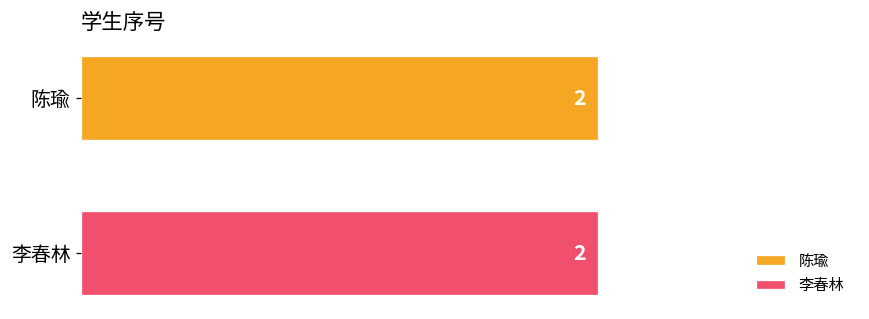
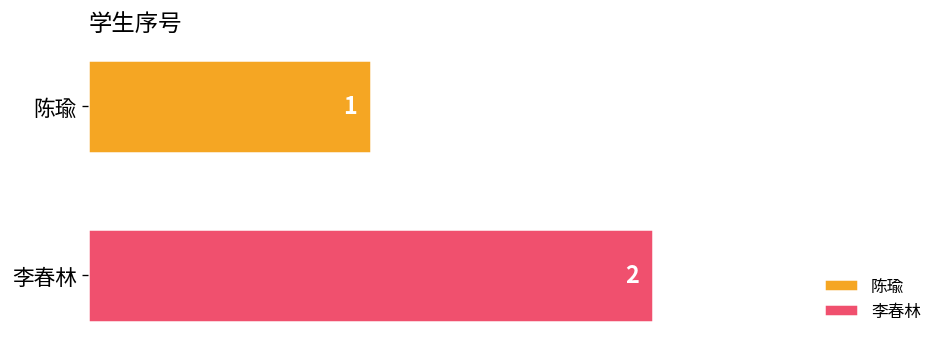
陈瑜: 2 -> 1
